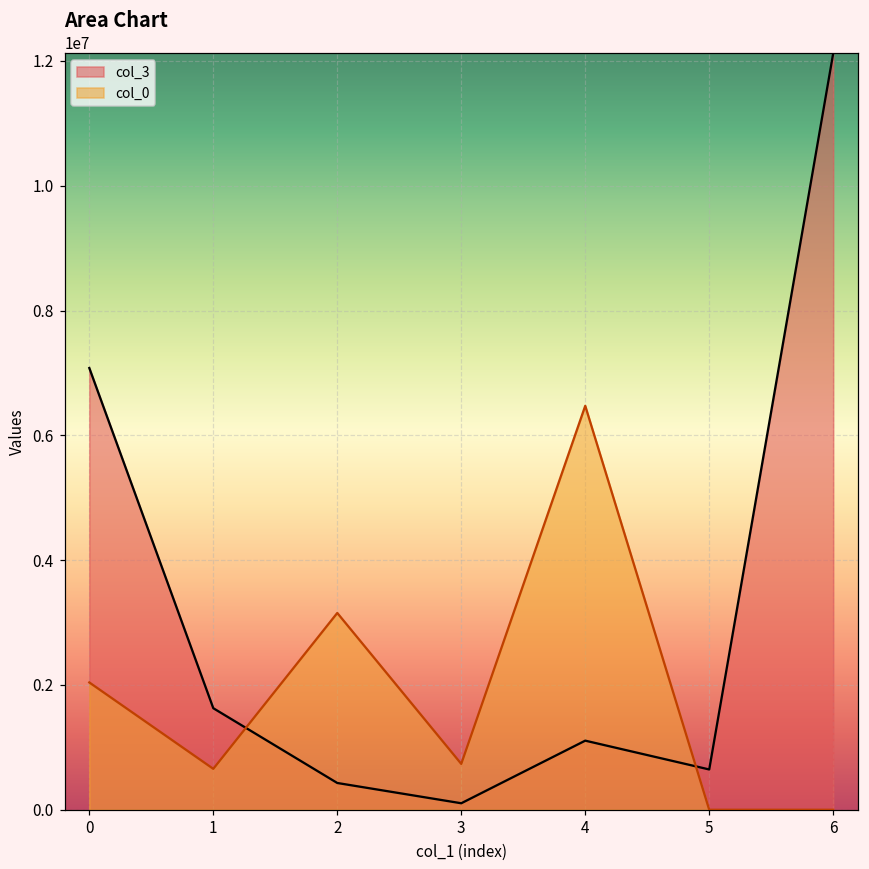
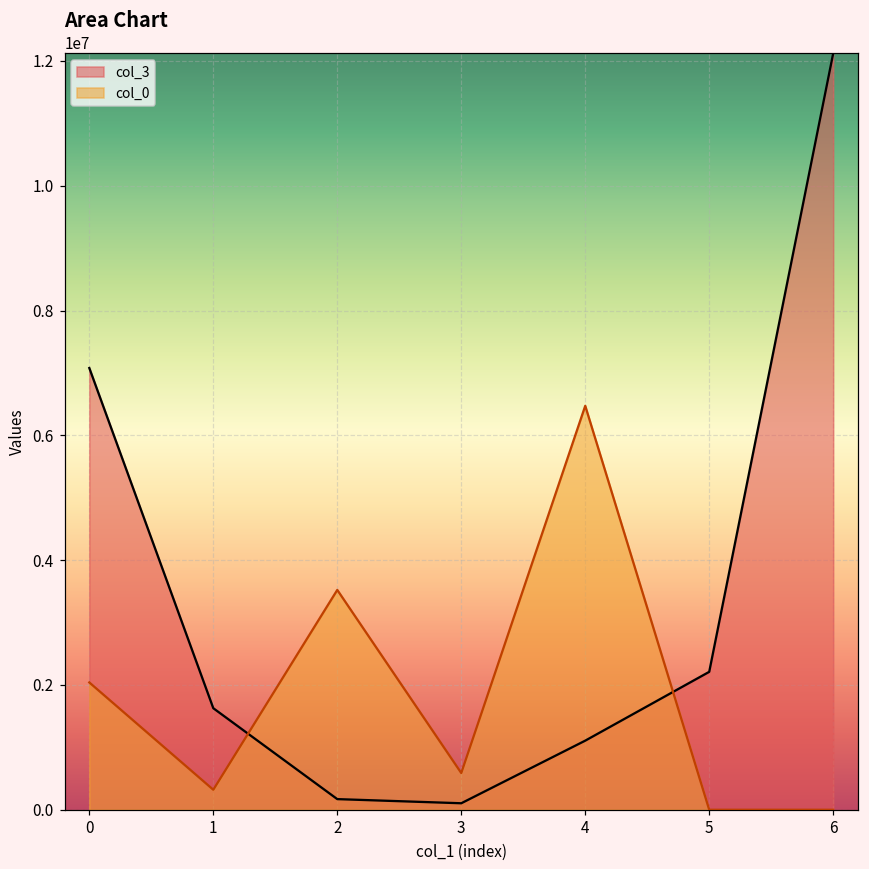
col_0, 1: 700000 -> 300000
col_3, 2: 400000 -> 200000
col_0, 2: 3200000 -> 3500000
col_0, 3: 700000 -> 600000
col_3, 5: 600000 -> 2200000
